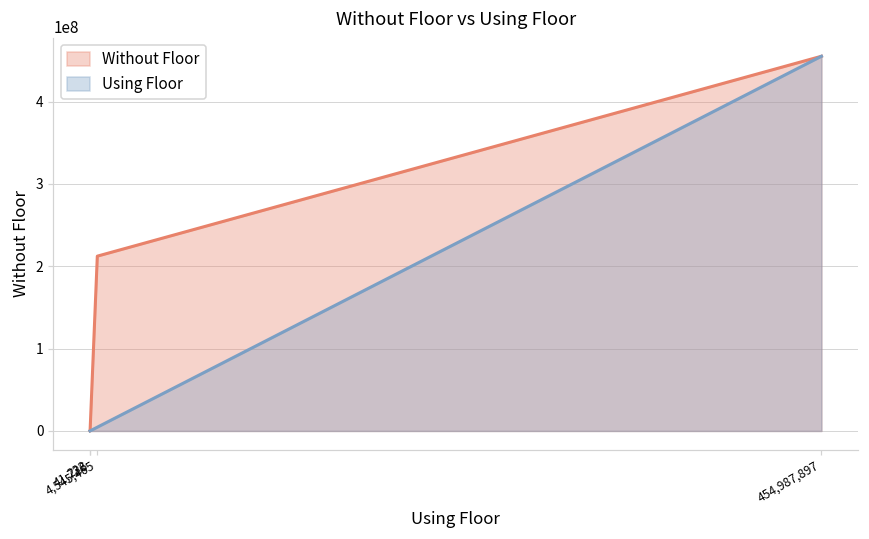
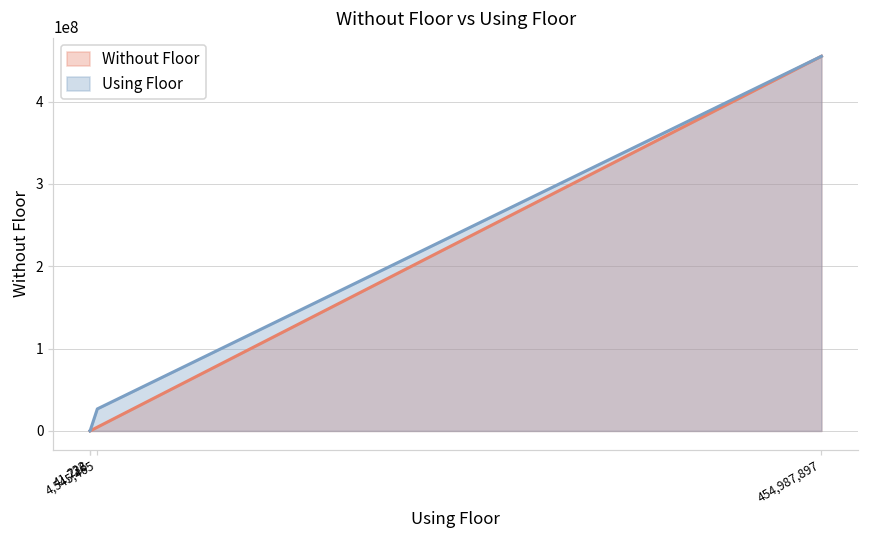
Without Floor, 4,545,465: 210000000 -> 0
Using Floor, 4,545,465: 0 -> 30000000
